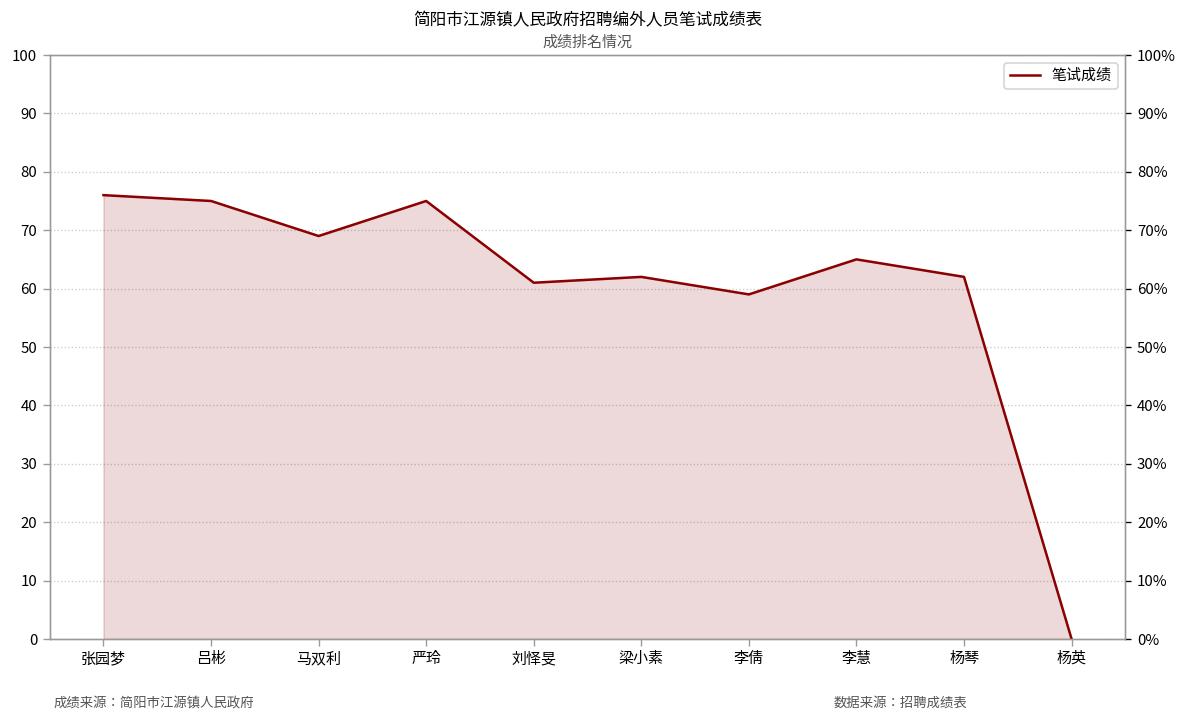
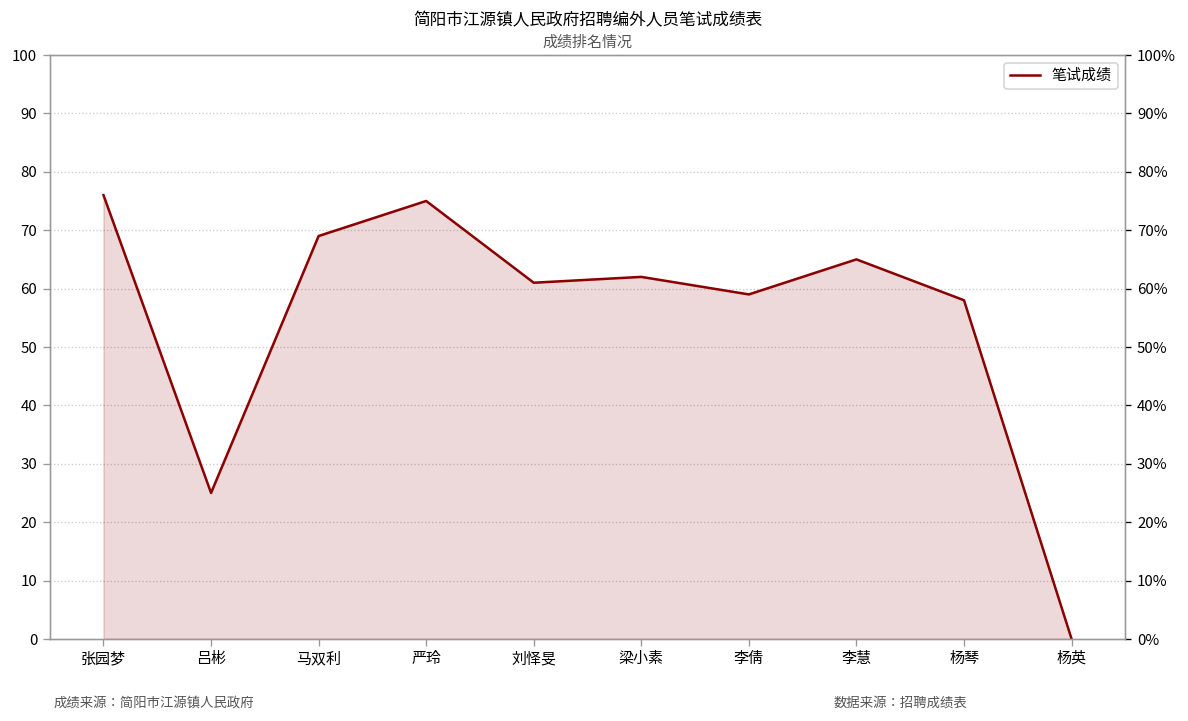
吕彬: 75 -> 25
杨琴: 62 -> 58
